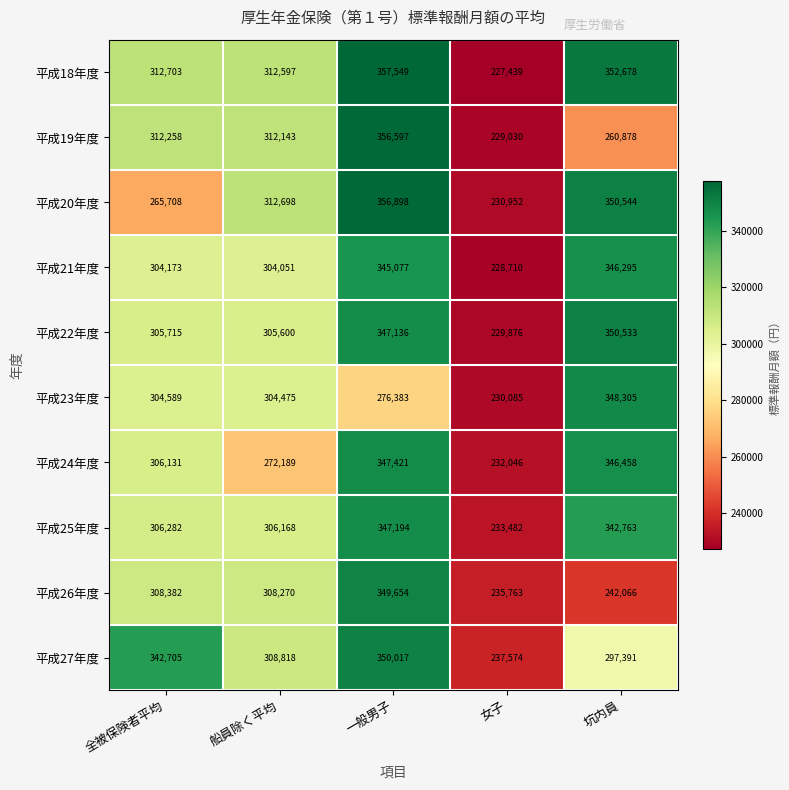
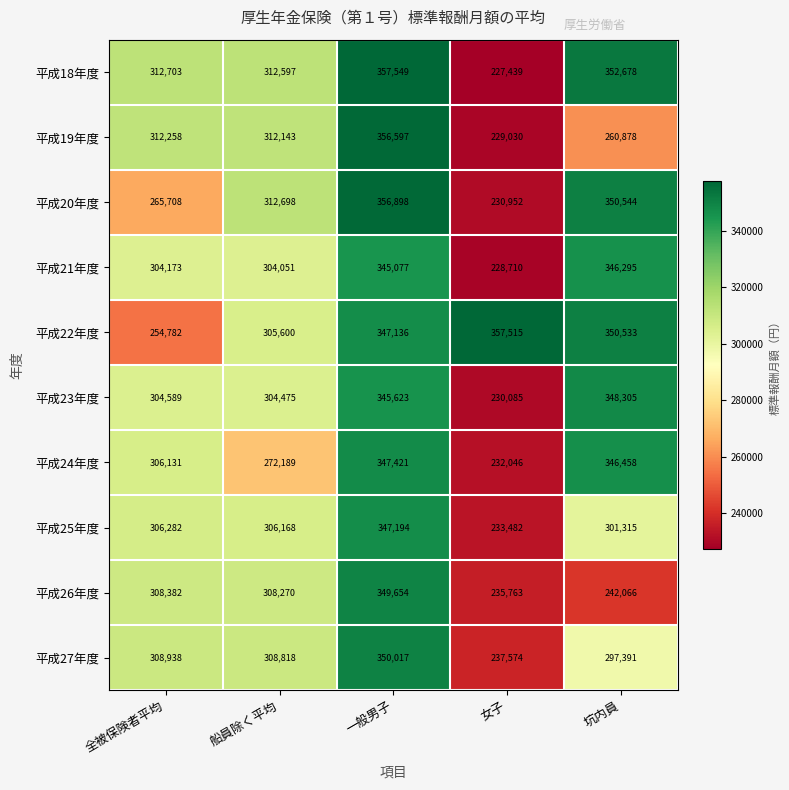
平成22年度, 全被保険者平均: 305,715 -> 254,782
平成22年度, 女子: 229,876 -> 357,515
平成23年度, 一般男子: 276,383 -> 345,623
平成25年度, 坑内員: 342,763 -> 301,315
平成27年度, 全被保険者平均: 342,705 -> 308,938
